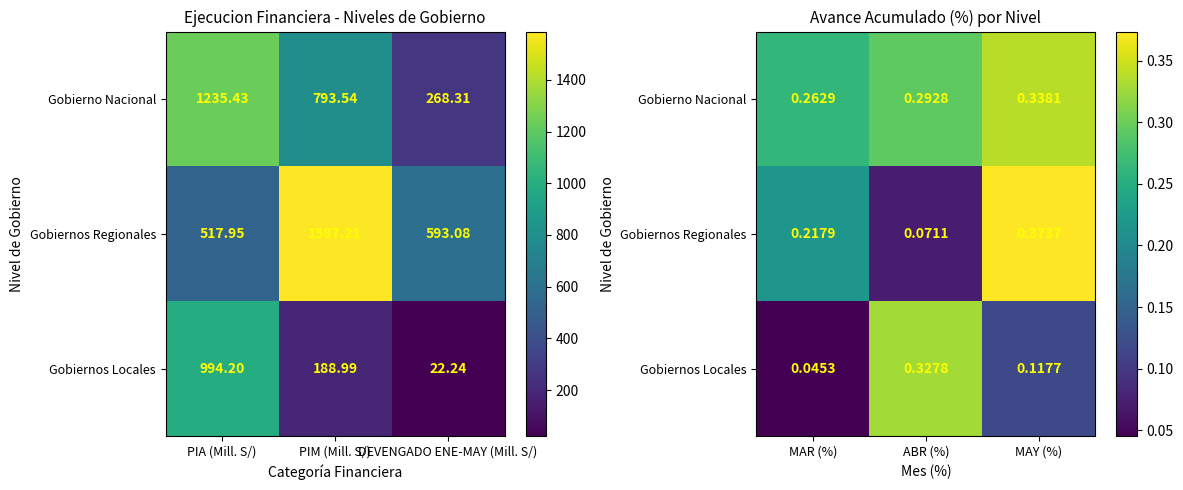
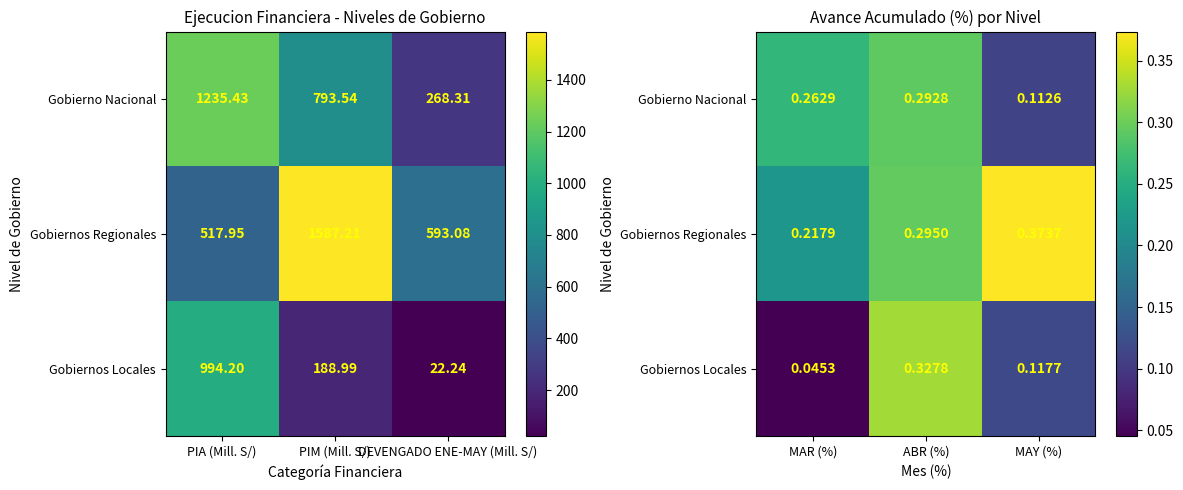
Avance Acumulado (%) por Nivel, Gobierno Nacional, MAY (%): 0.3381 -> 0.1126
Avance Acumulado (%) por Nivel, Gobiernos Regionales, ABR (%): 0.0711 -> 0.2950
